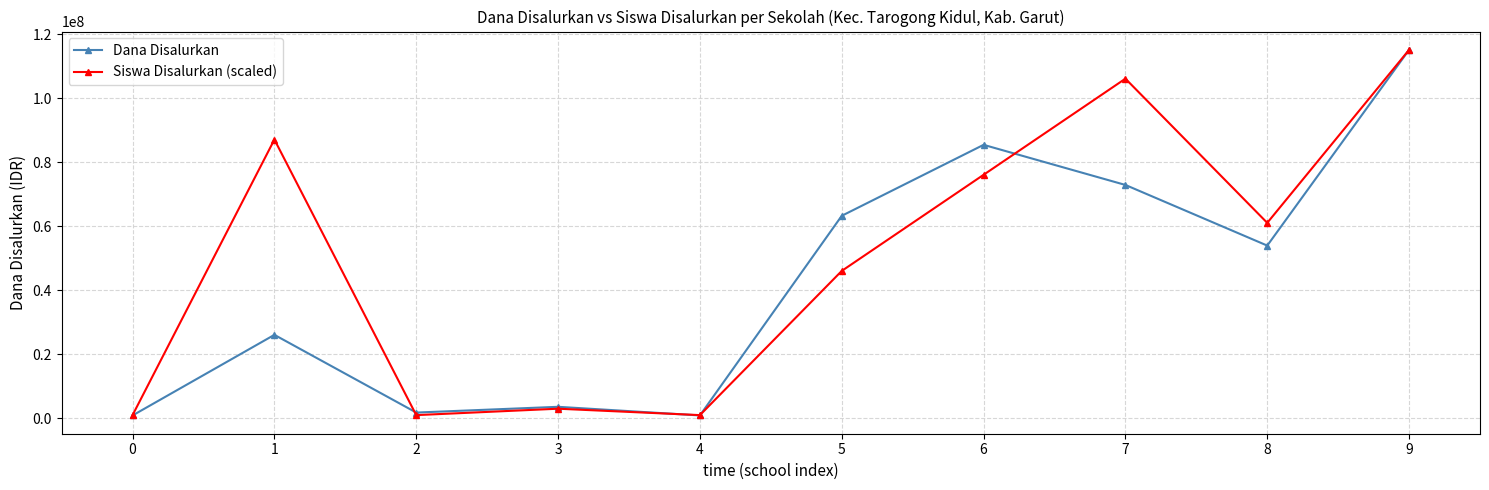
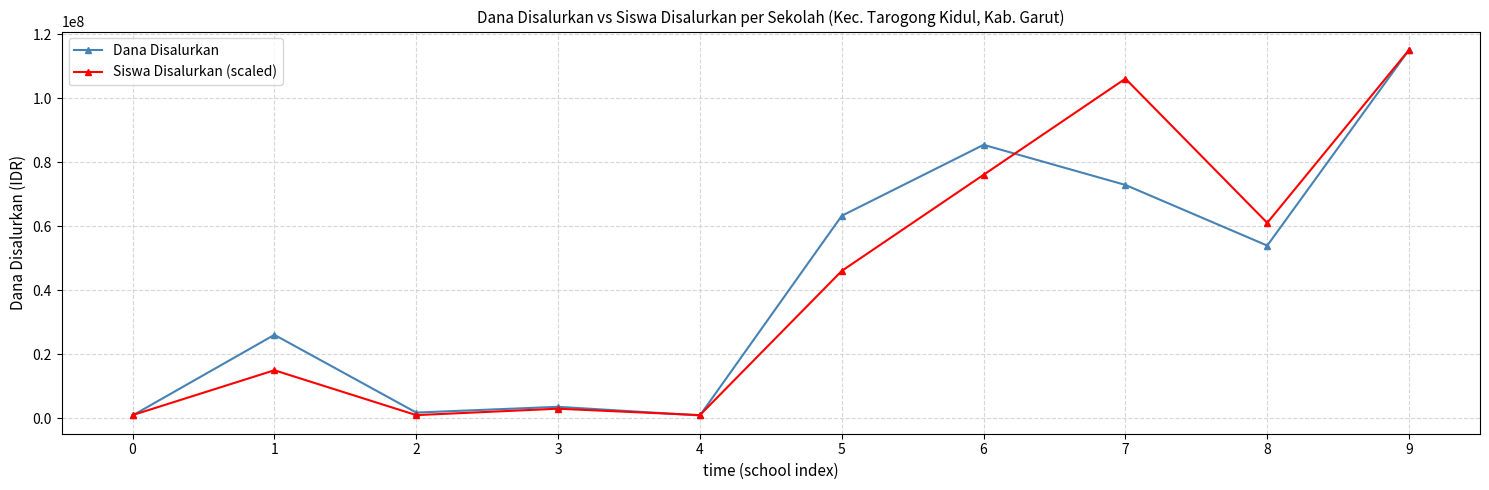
Siswa Disalurkan (scaled), 1: 87000000 -> 15000000
